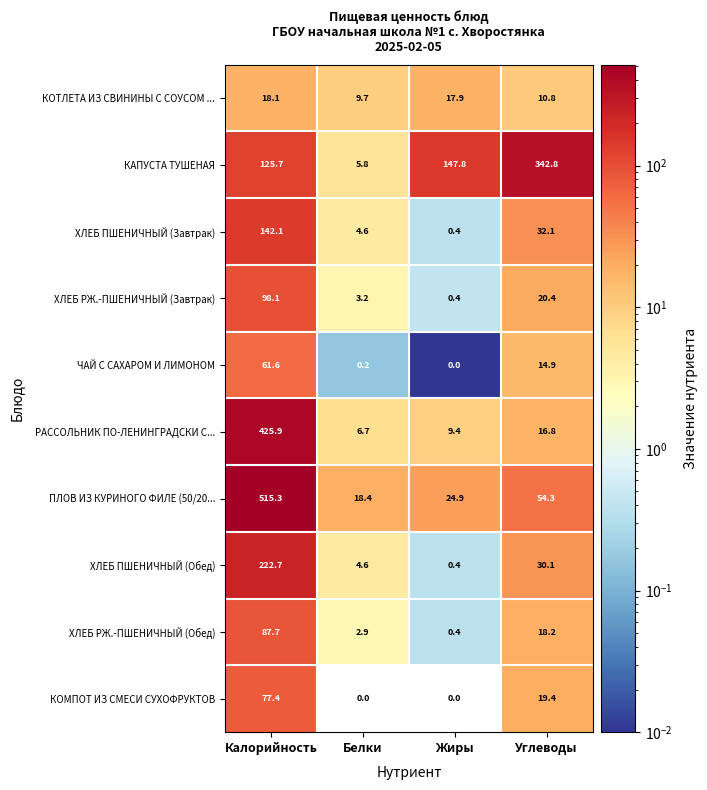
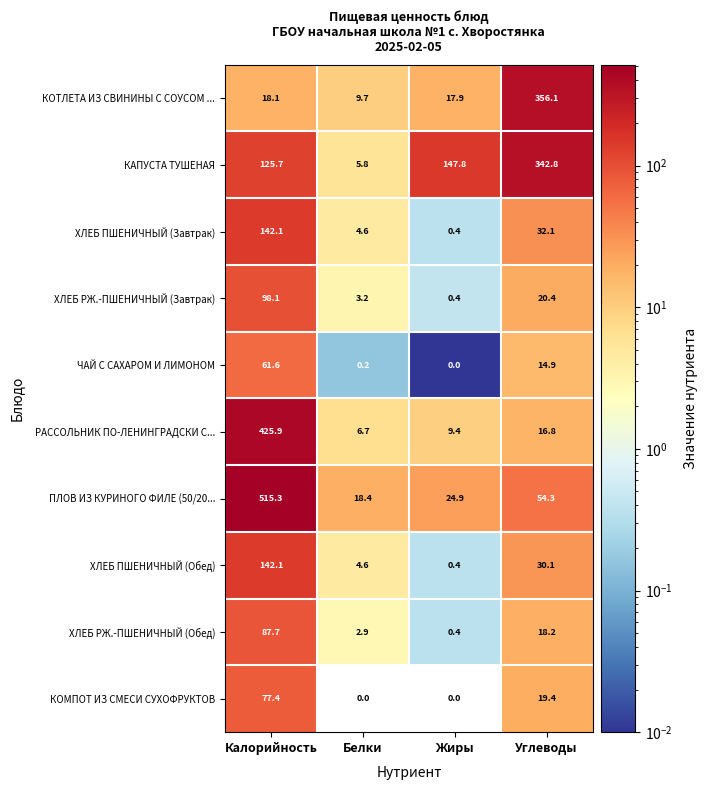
КОТЛЕТА ИЗ СВИНИНЫ С СОУСОМ ..., Углеводы: 10.8 -> 356.1
ХЛЕБ ПШЕНИЧНЫЙ (Обед), Калорийность: 222.7 -> 142.1
